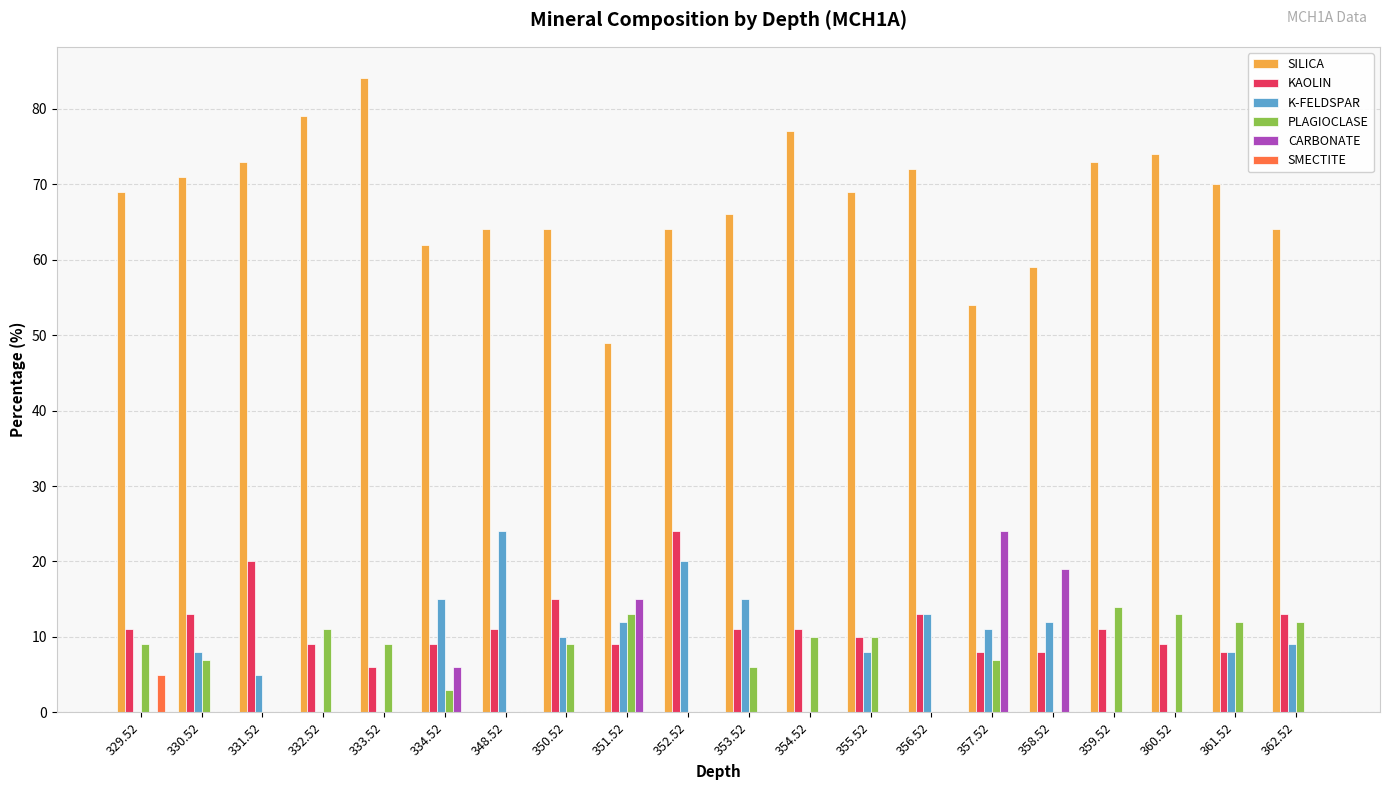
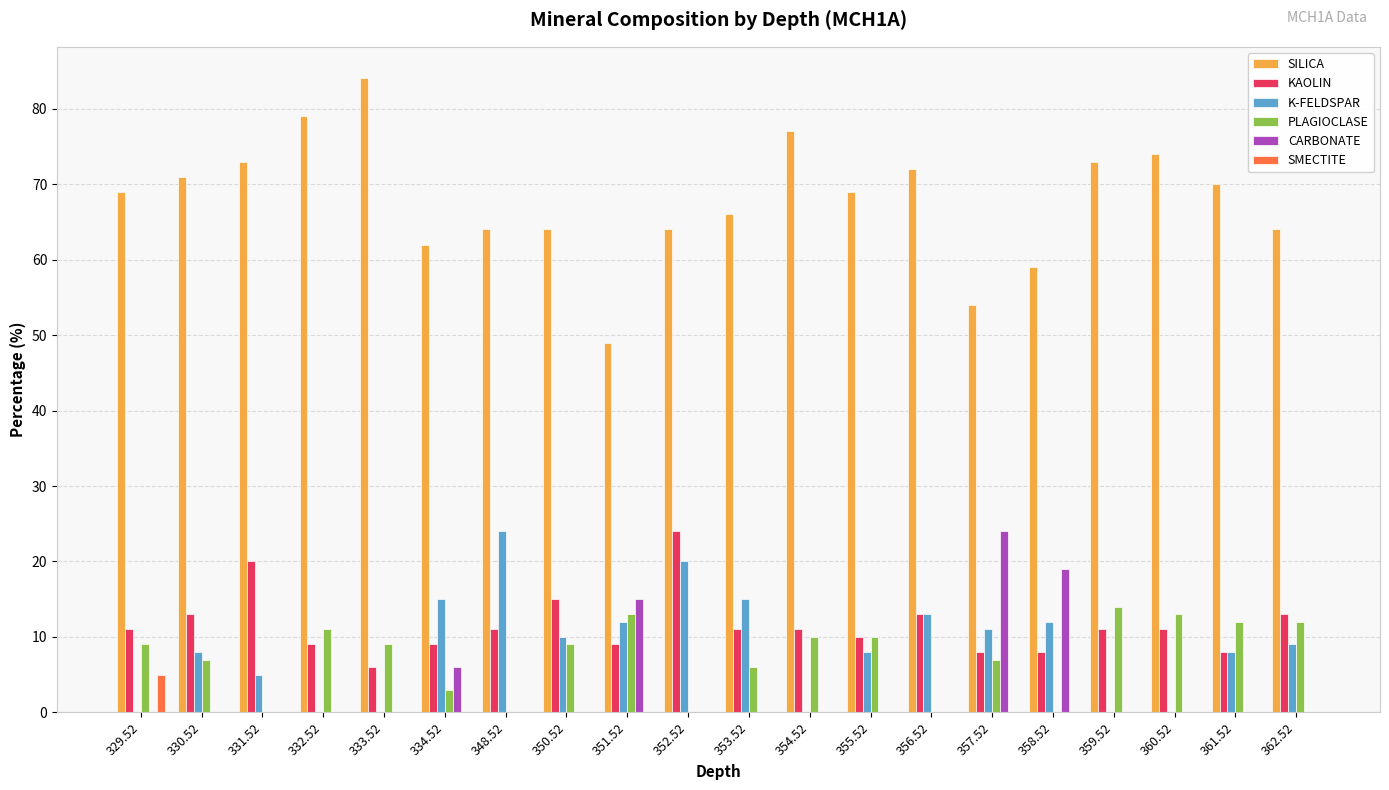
KAOLIN, 360.52: 9 -> 11
